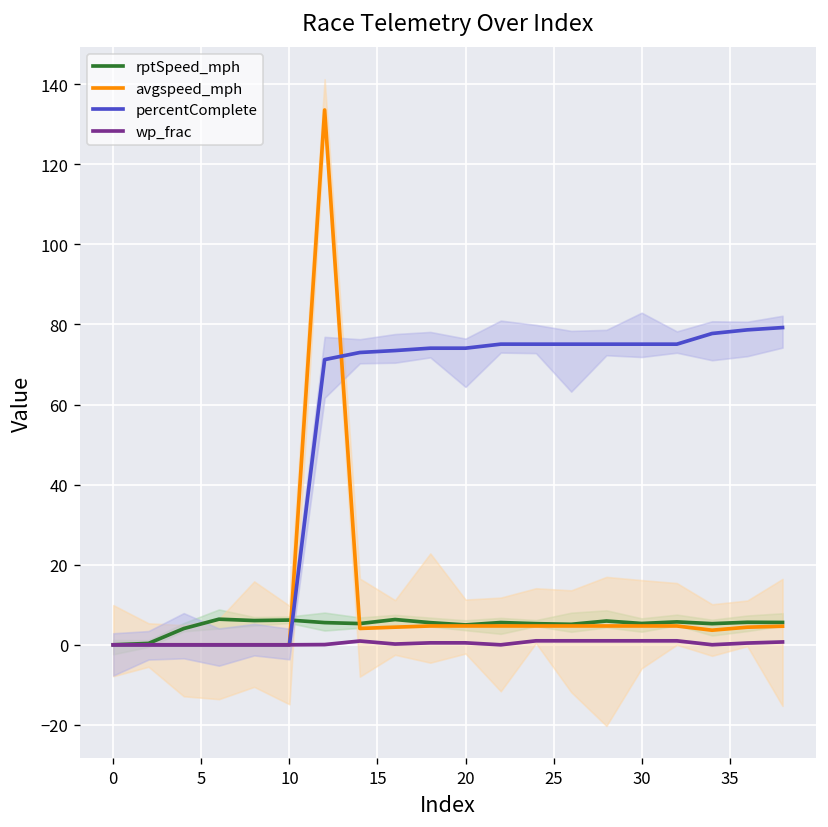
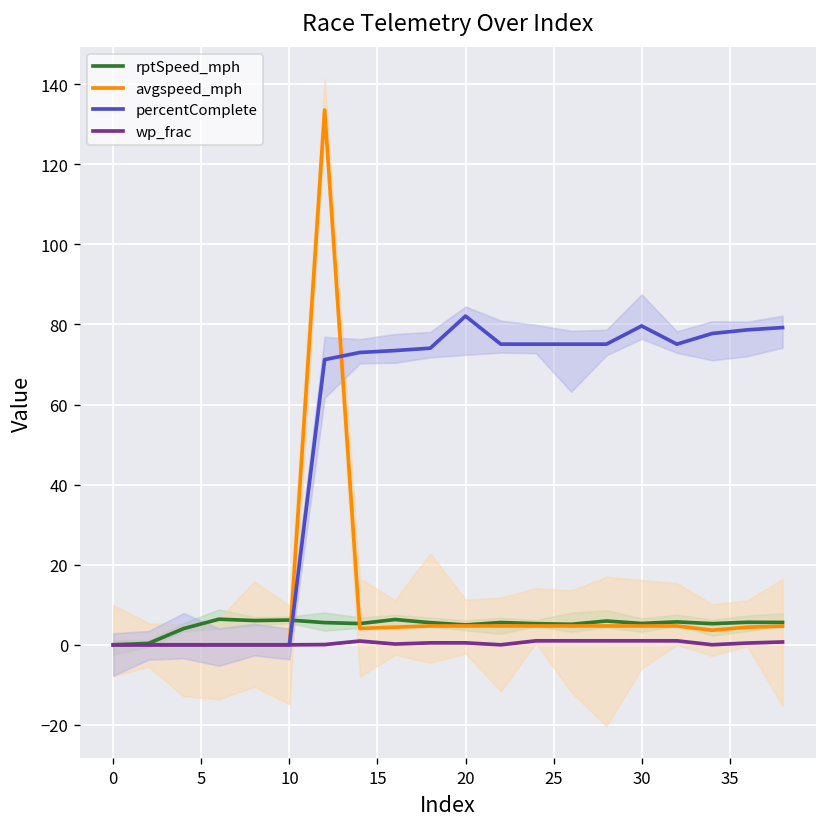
percentComplete, 20: 74 -> 82
percentComplete, 30: 75 -> 80
